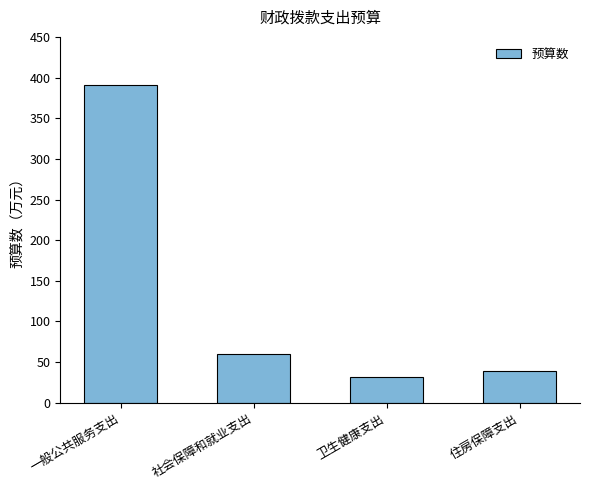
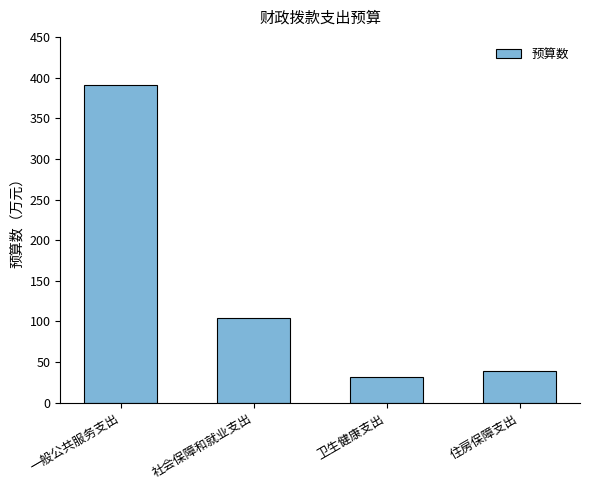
社会保障和就业支出: 60 -> 100
